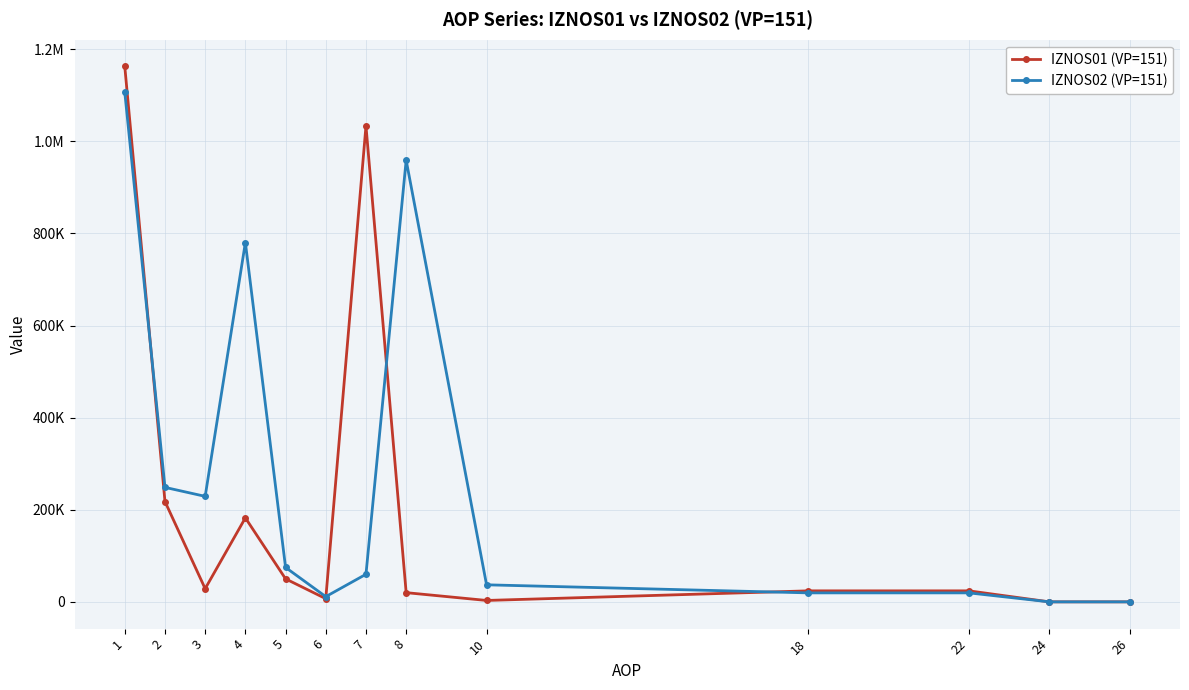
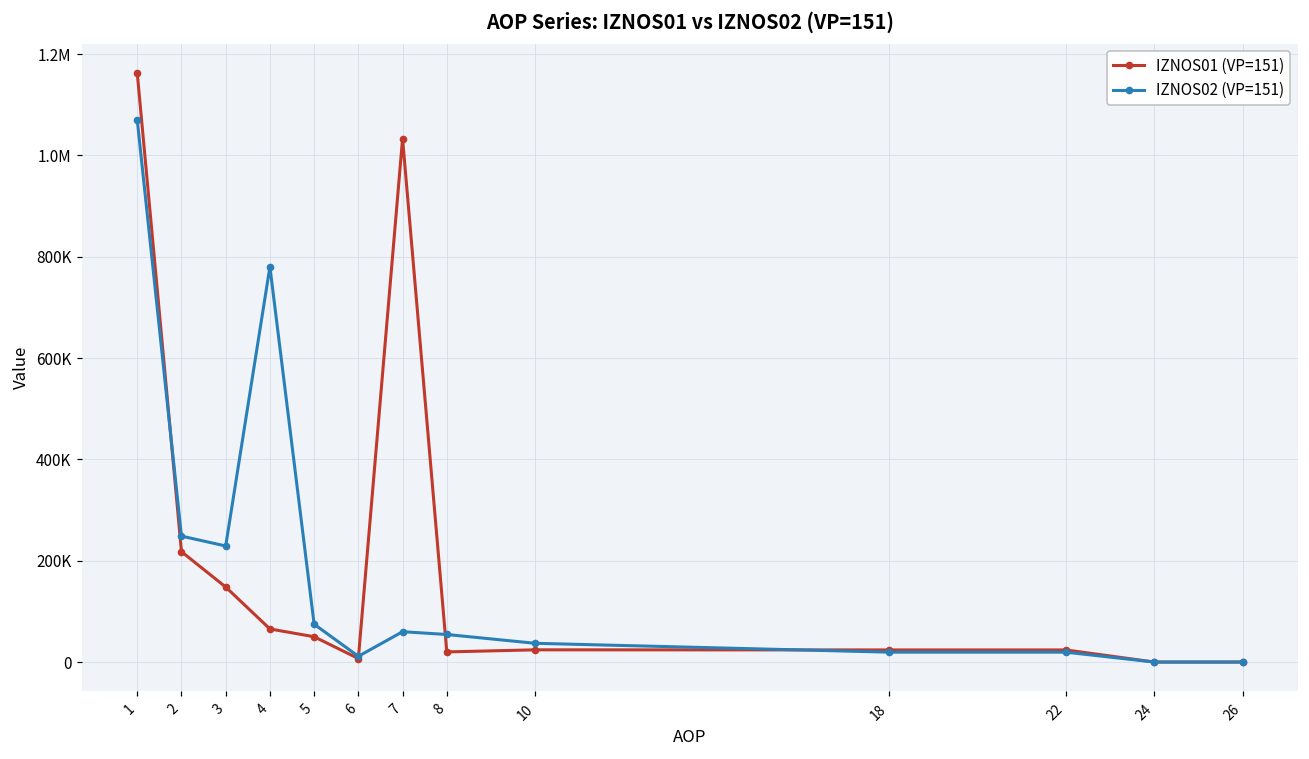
IZNOS02 (VP=151), 1: 1110000 -> 1070000
IZNOS01 (VP=151), 3: 30000 -> 150000
IZNOS01 (VP=151), 4: 180000 -> 70000
IZNOS02 (VP=151), 8: 960000 -> 50000
IZNOS01 (VP=151), 10: 0 -> 20000
